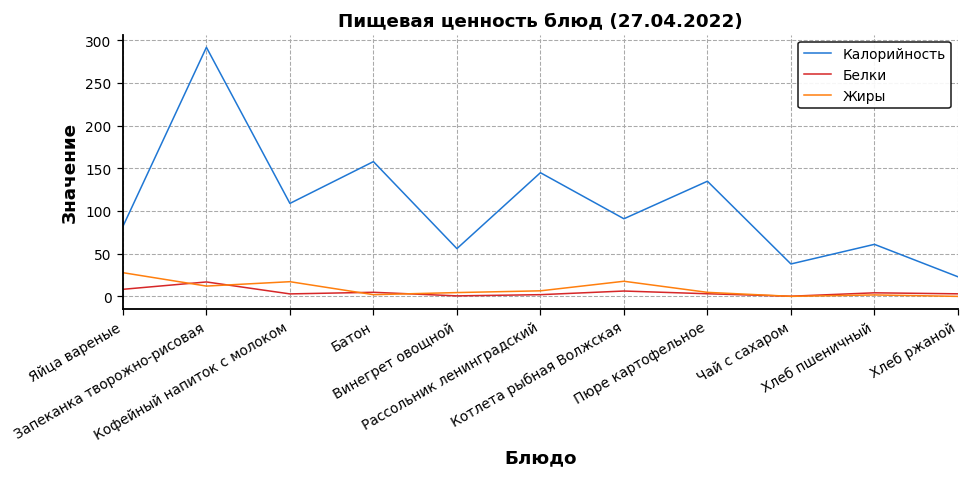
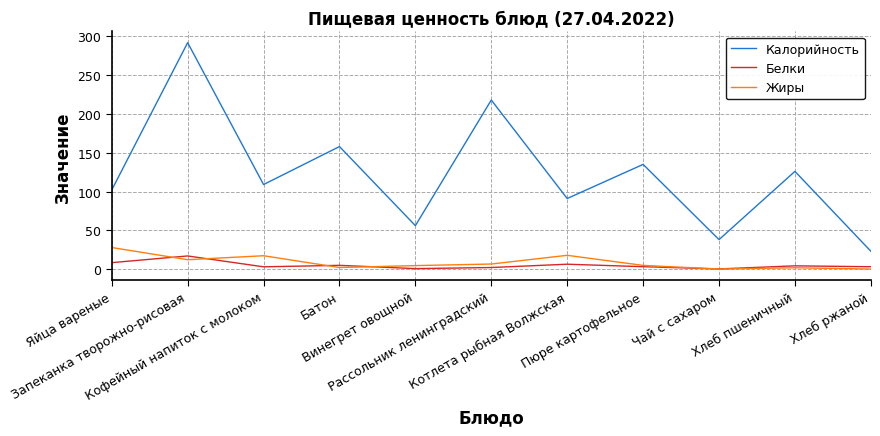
Калорийность, Яйца вареные: 80 -> 100
Калорийность, Рассольник ленинградский: 150 -> 220
Калорийность, Хлеб пшеничный: 60 -> 130
